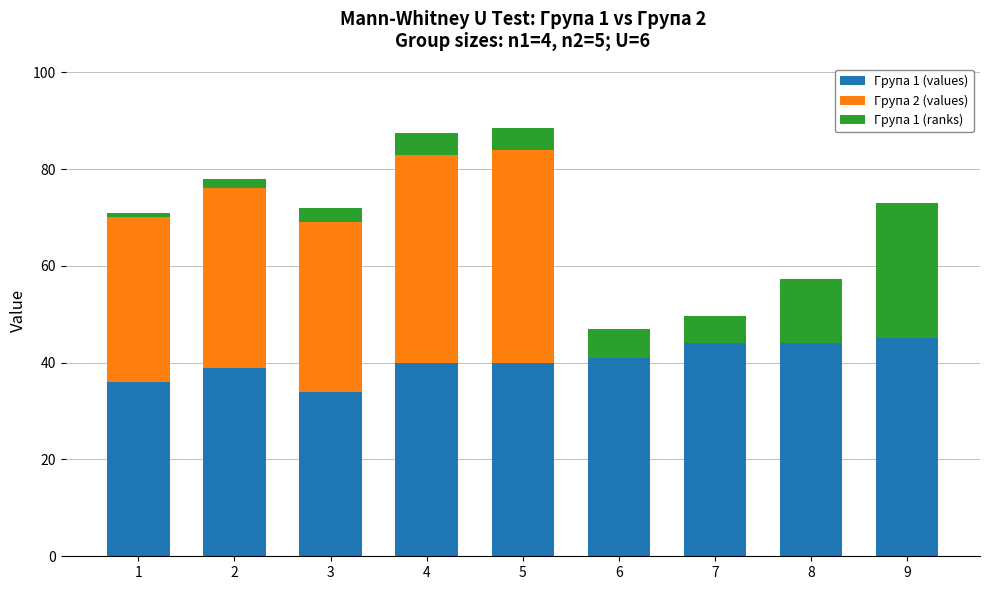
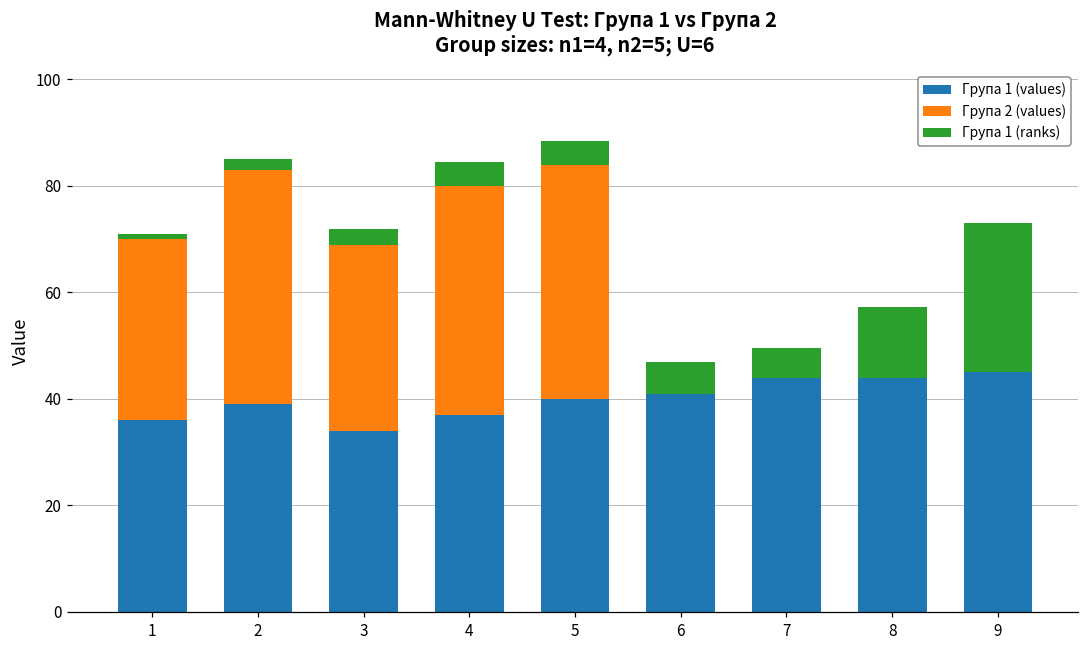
Група 2 (values), 2: 37 -> 44
Група 1 (values), 4: 40 -> 37
